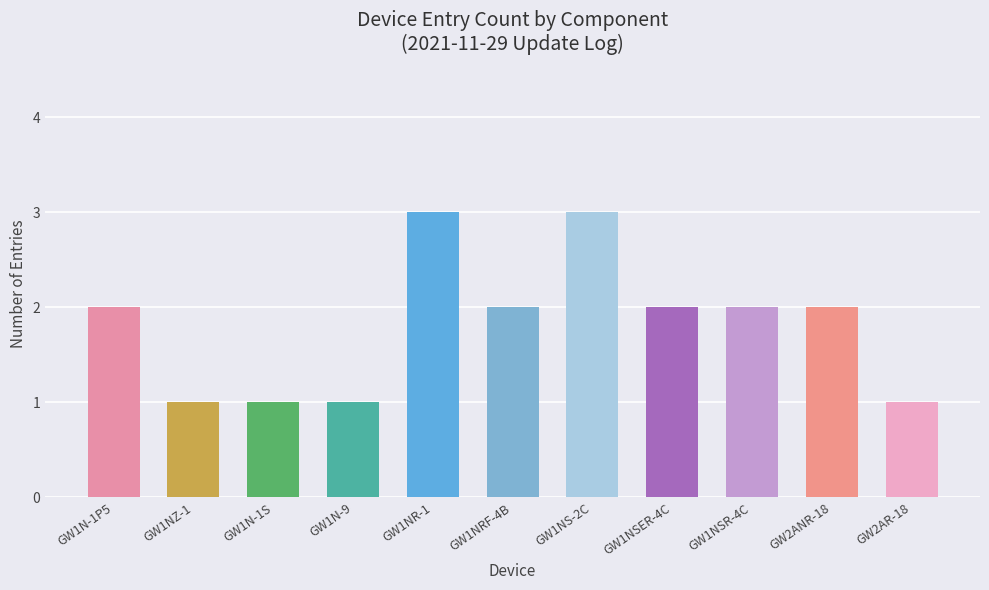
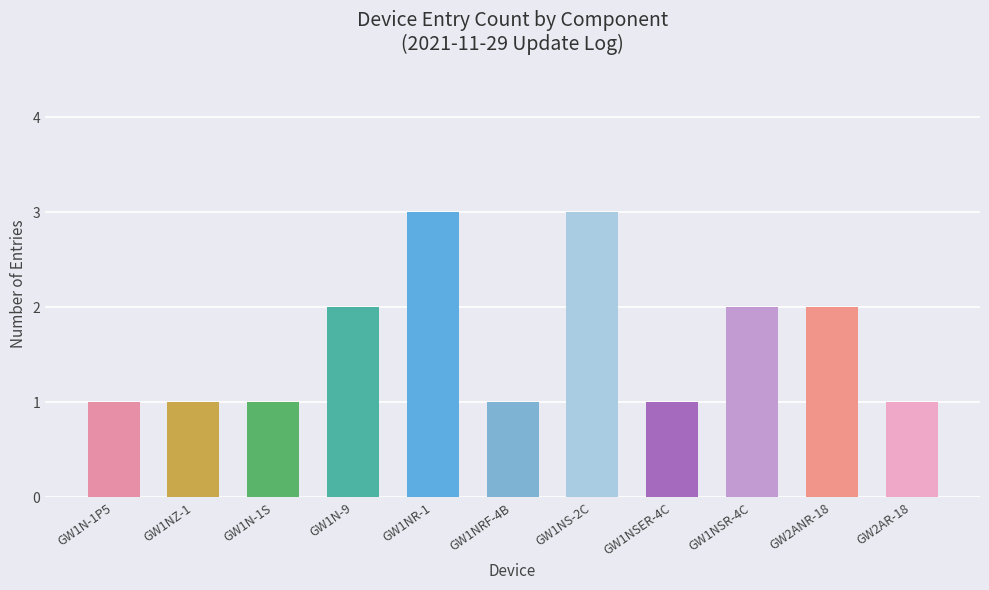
GW1N-1P5: 2 -> 1
GW1N-9: 1 -> 2
GW1NRF-4B: 2 -> 1
GW1NSER-4C: 2 -> 1
